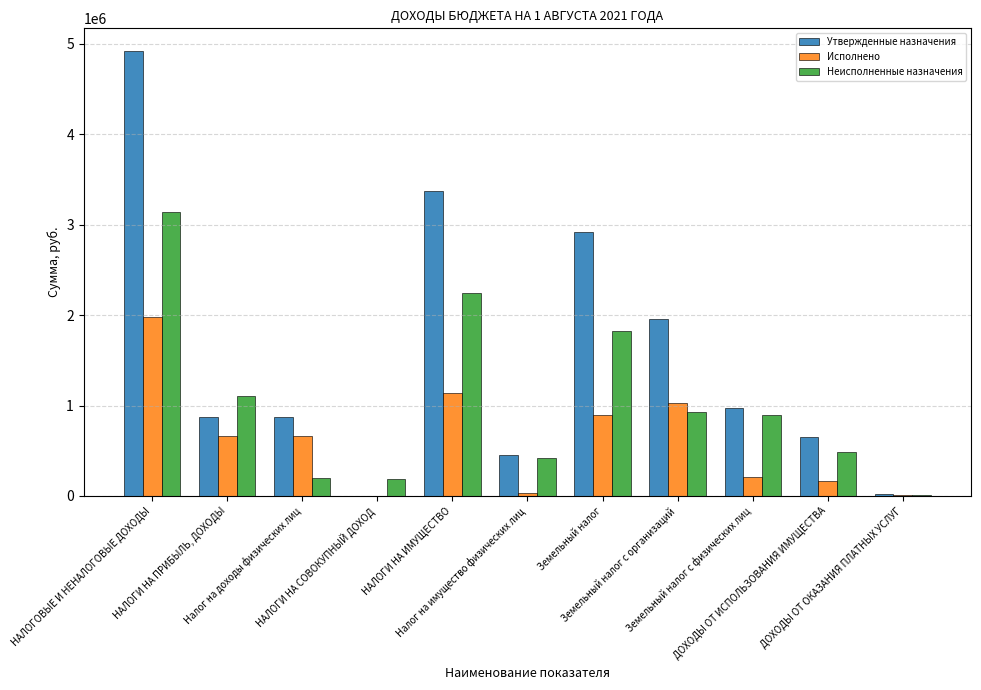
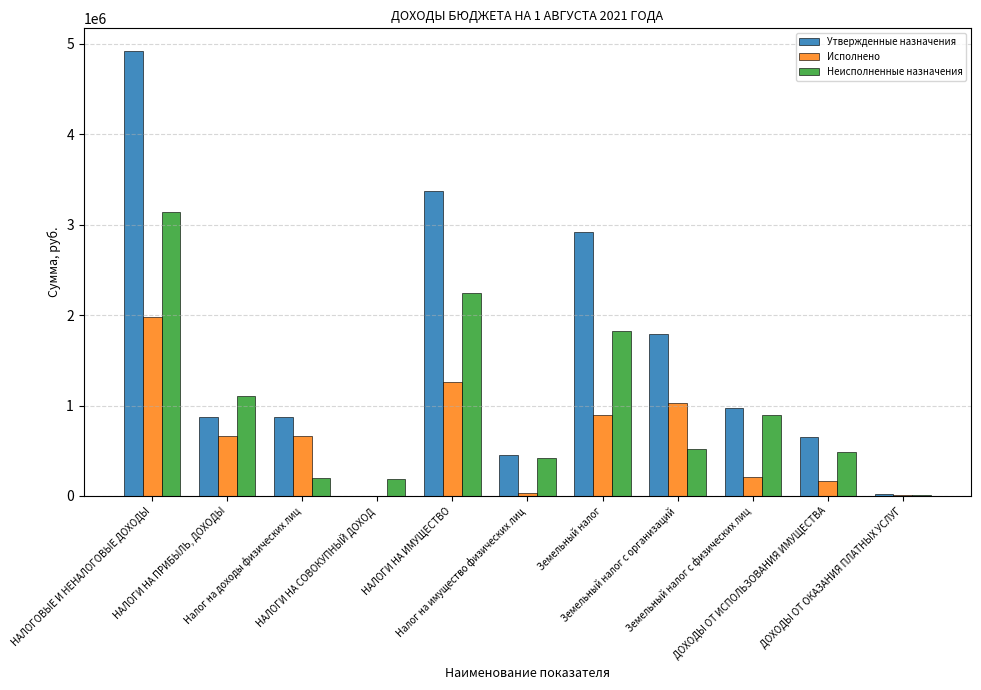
Исполнено, НАЛОГИ НА ИМУЩЕСТВО: 1100000 -> 1300000
Утвержденные назначения, Земельный налог с организаций: 2000000 -> 1800000
Неисполненные назначения, Земельный налог с организаций: 900000 -> 500000
